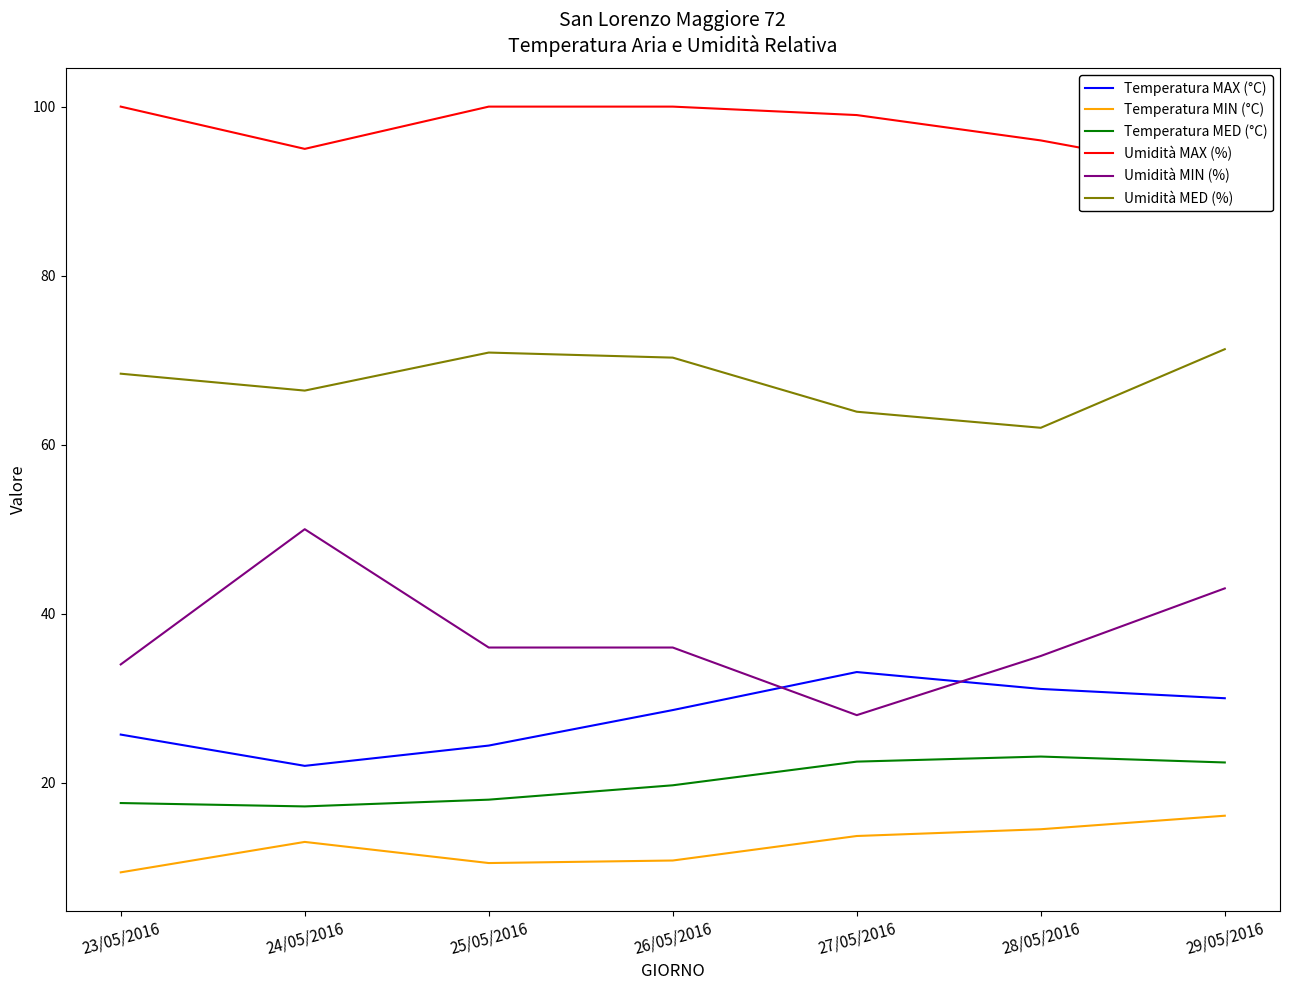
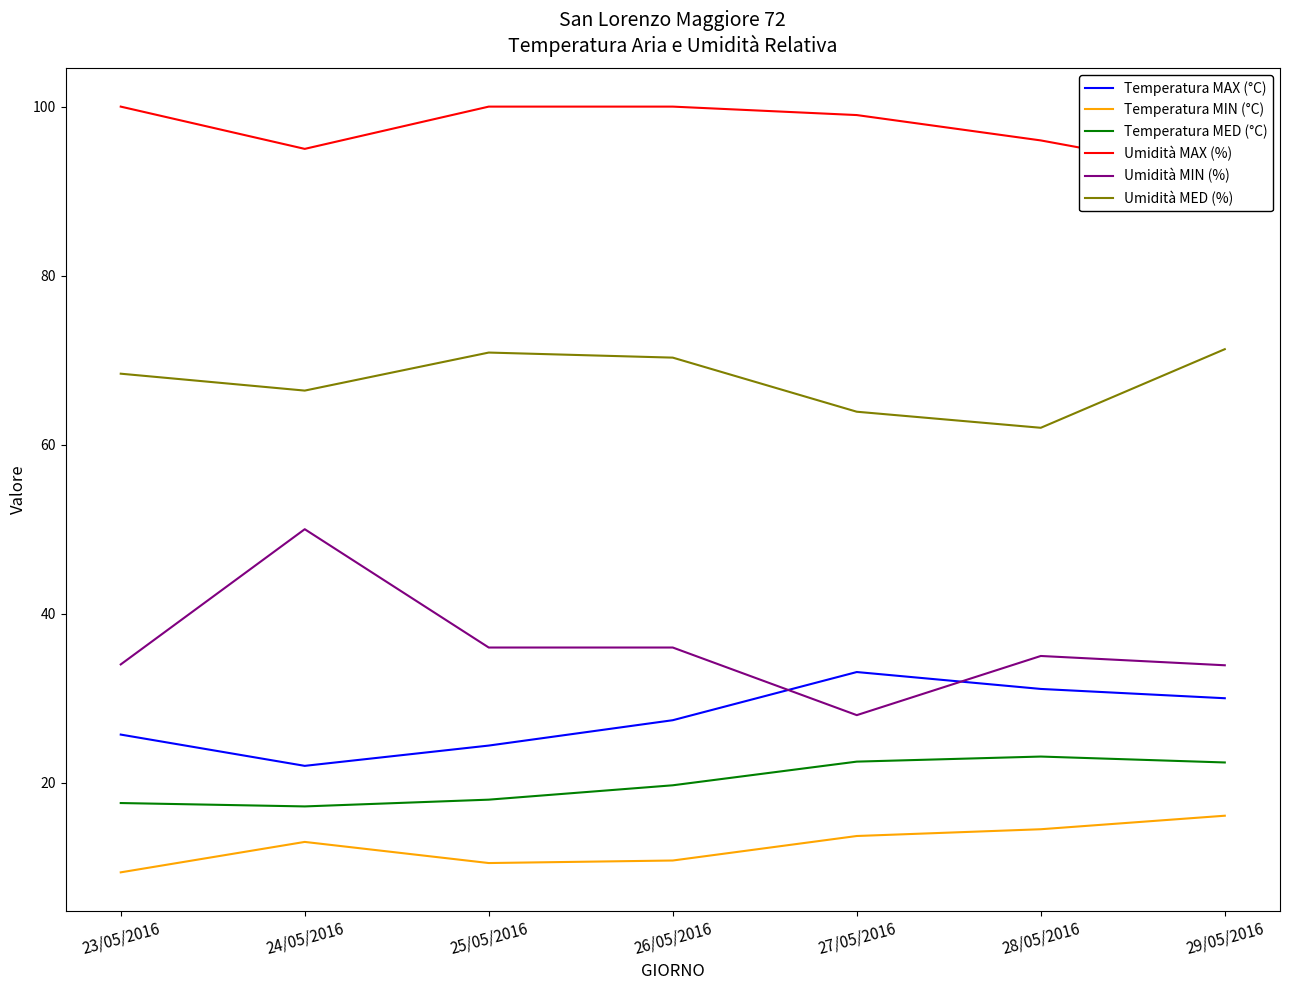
Temperatura MAX (°C), 26/05/2016: 29 -> 27
Umidità MIN (%), 29/05/2016: 43 -> 34
